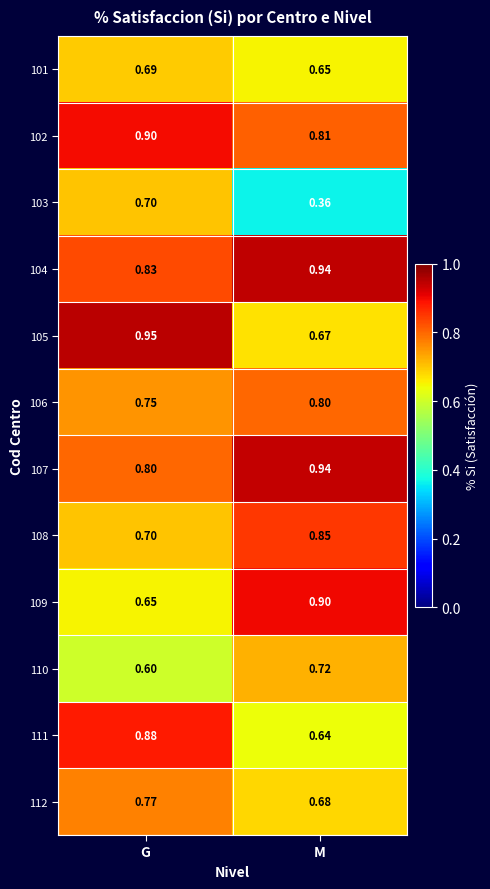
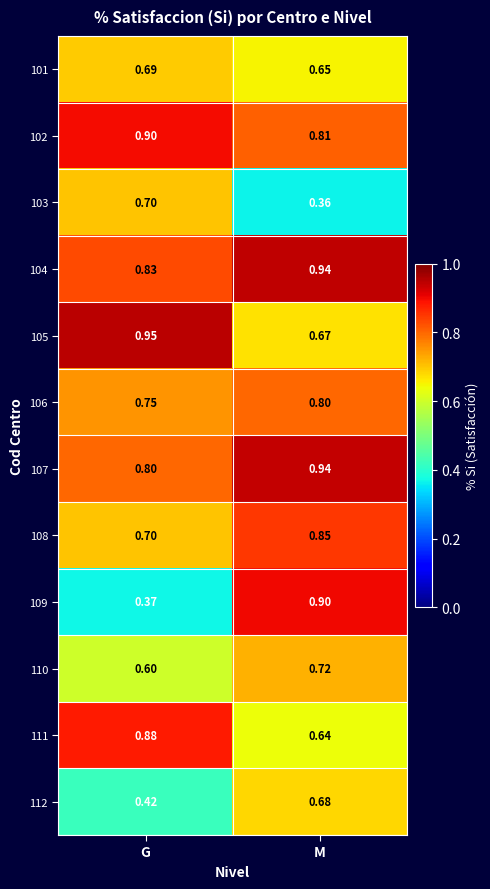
109, G: 0.65 -> 0.37
112, G: 0.77 -> 0.42
